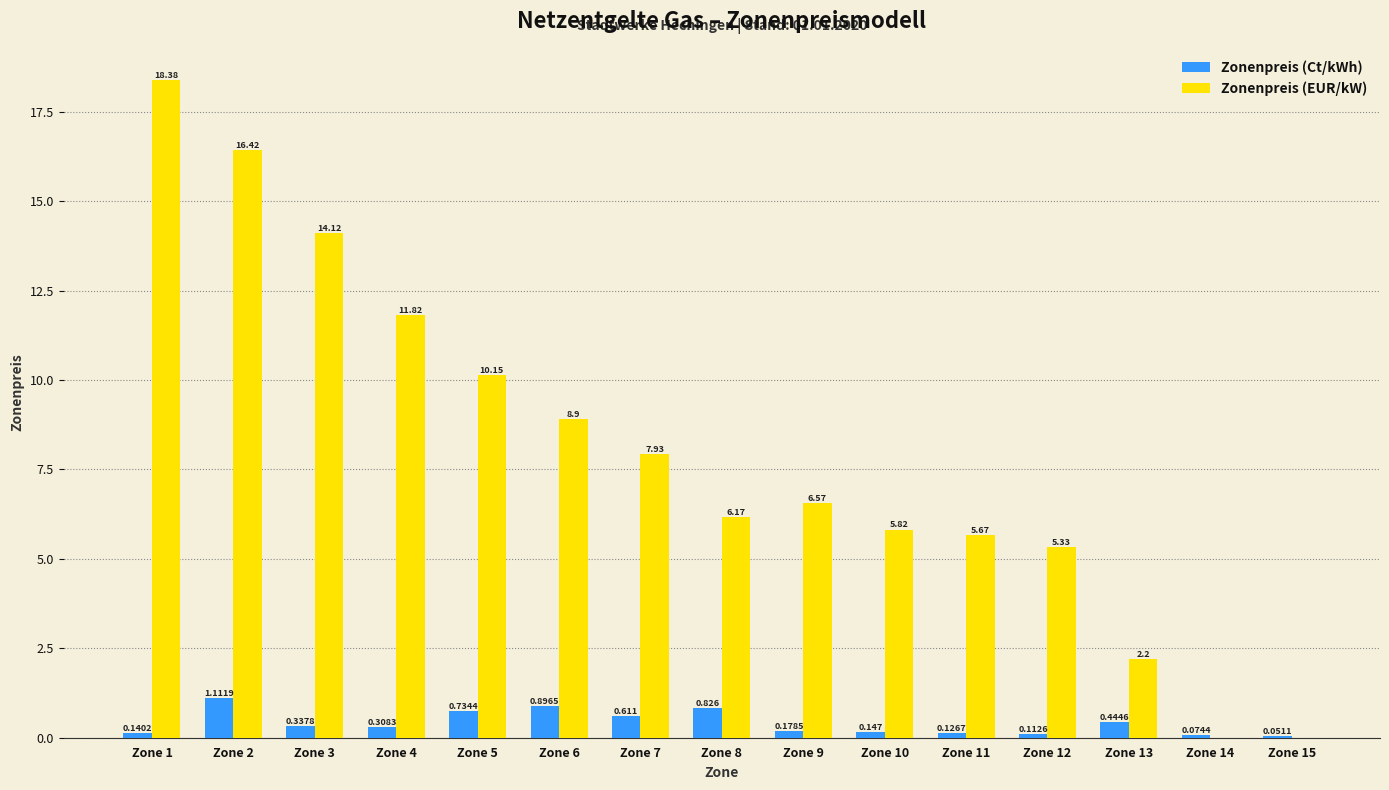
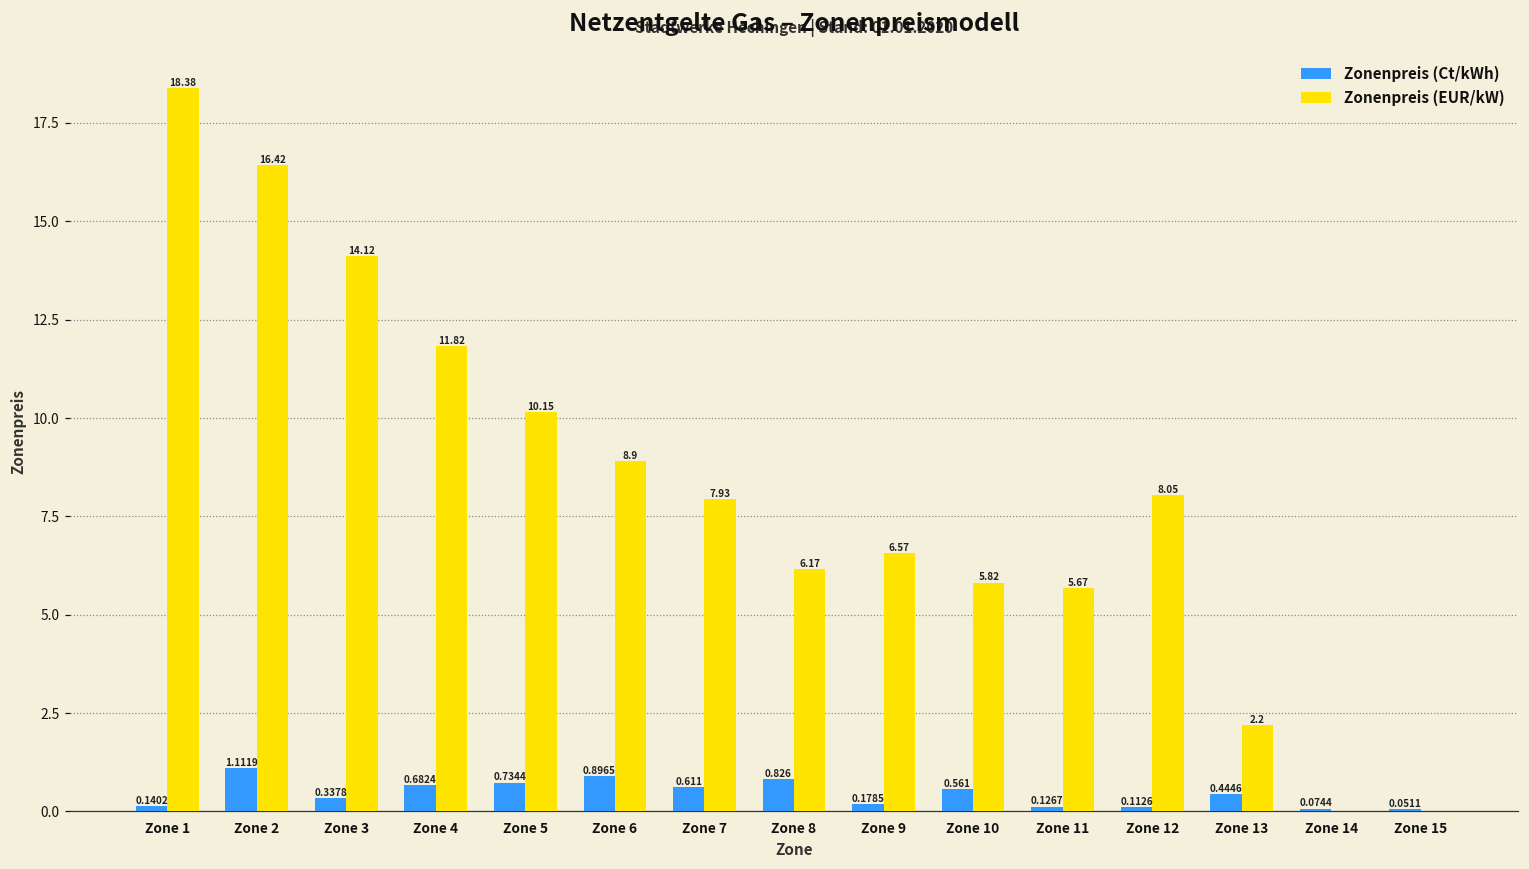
Zonenpreis (Ct/kWh), Zone 4: 0.3083 -> 0.6824
Zonenpreis (Ct/kWh), Zone 10: 0.147 -> 0.561
Zonenpreis (EUR/kW), Zone 12: 5.33 -> 8.05
